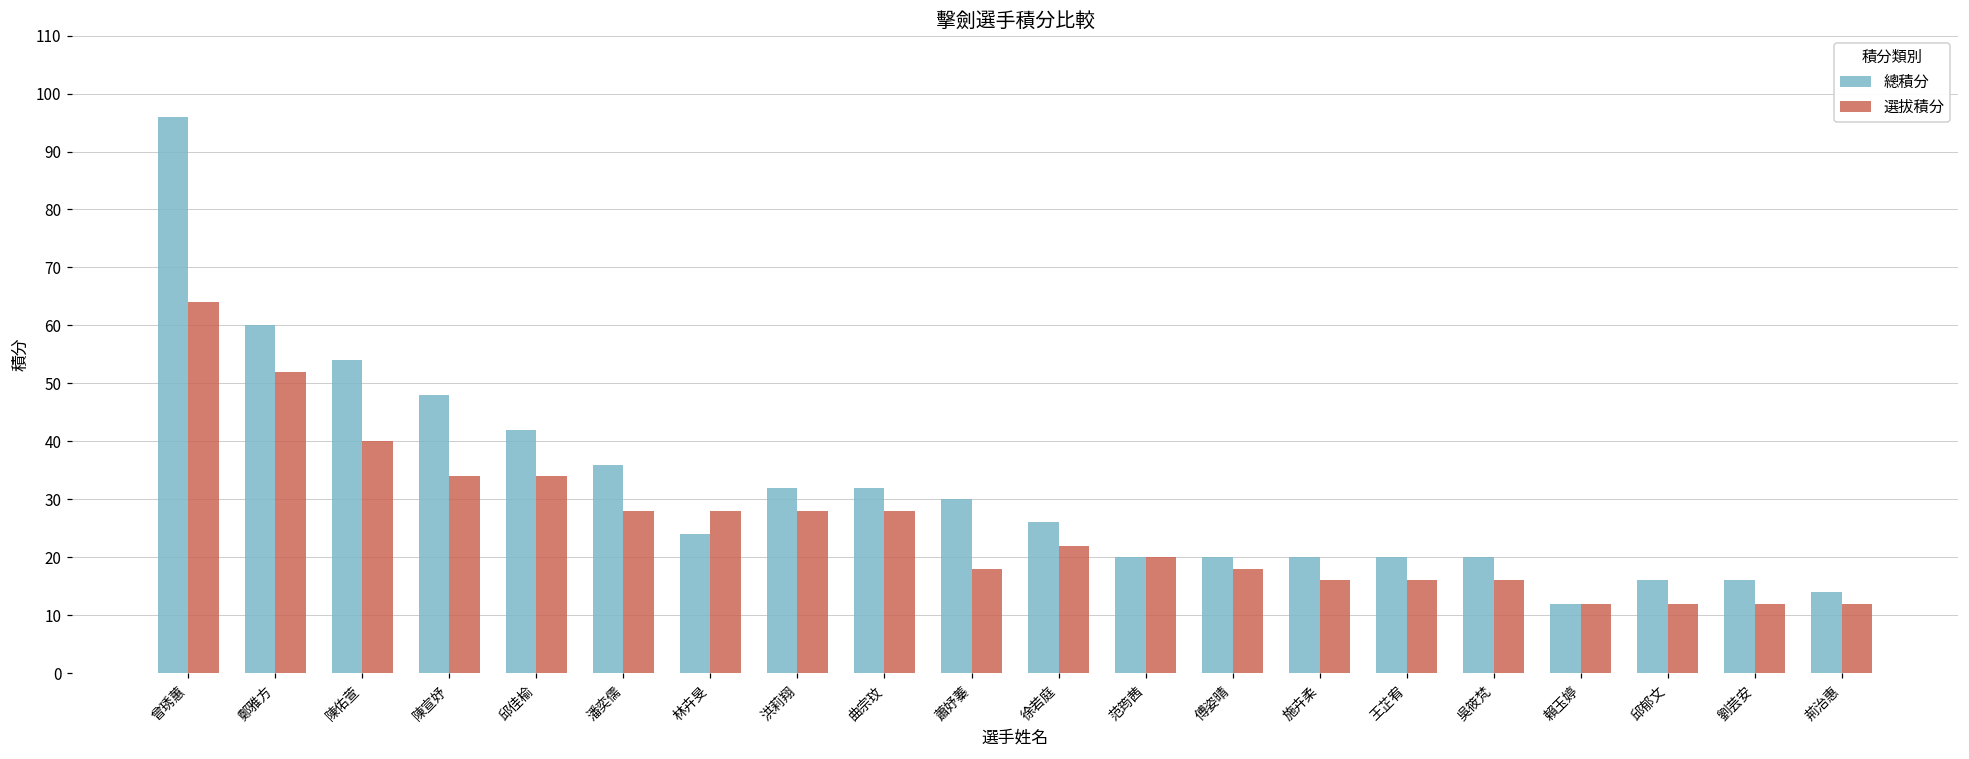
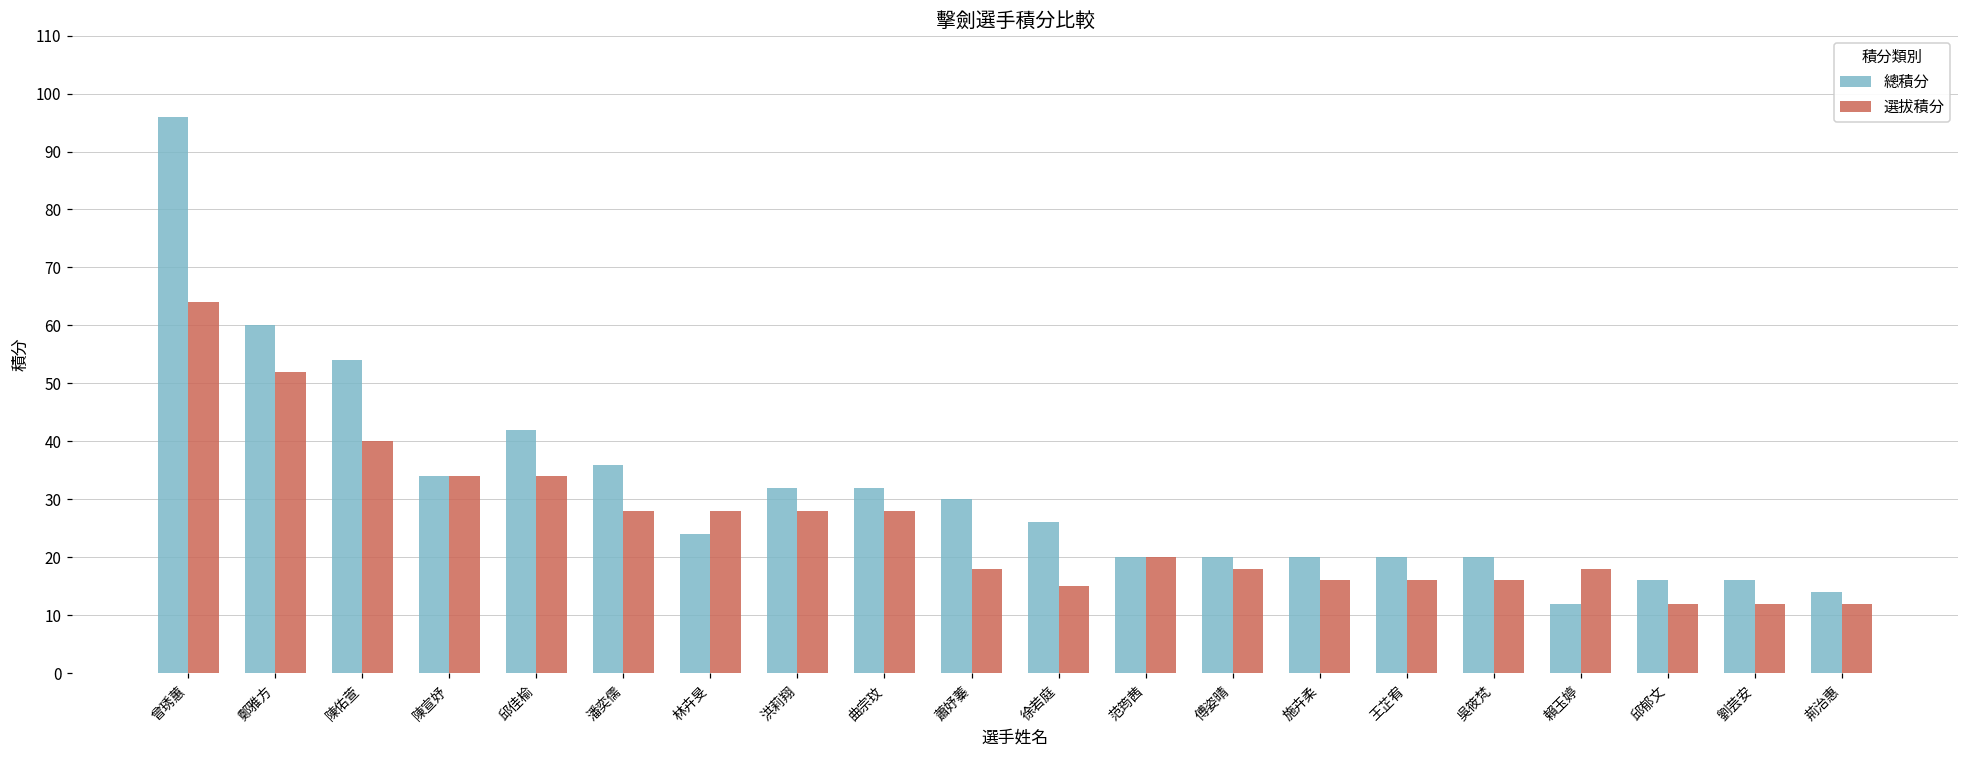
總積分, 陳宣妤: 48 -> 34
選拔積分, 徐若庭: 22 -> 15
選拔積分, 賴玉婷: 12 -> 18
